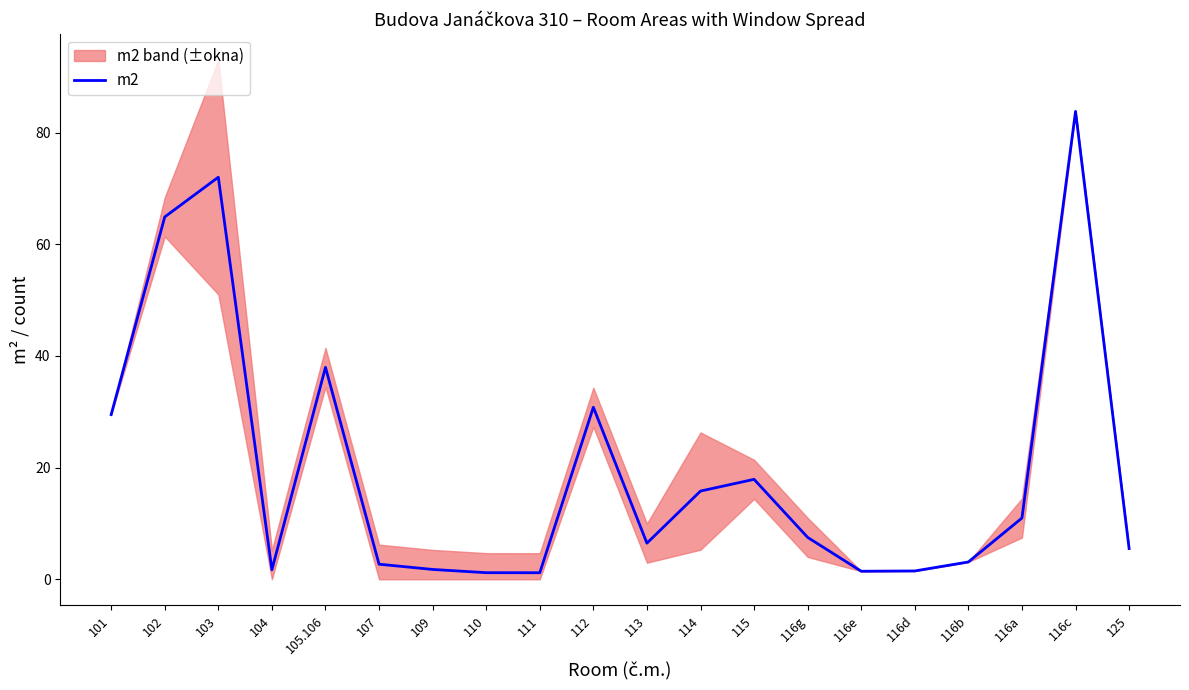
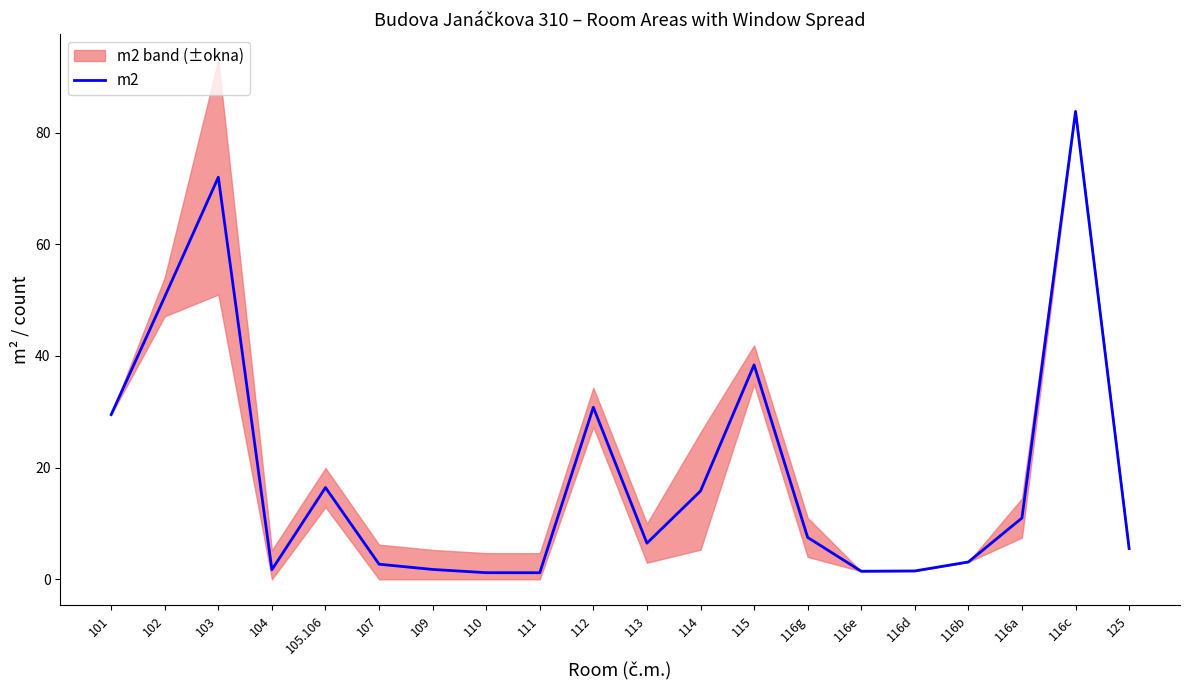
m2, 102: 65 -> 51
m2, 105.106: 38 -> 16
m2, 115: 18 -> 38
